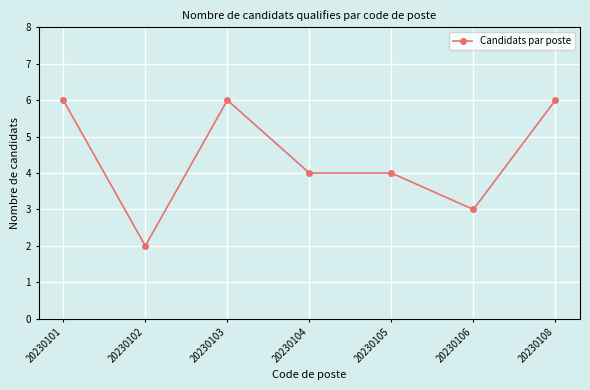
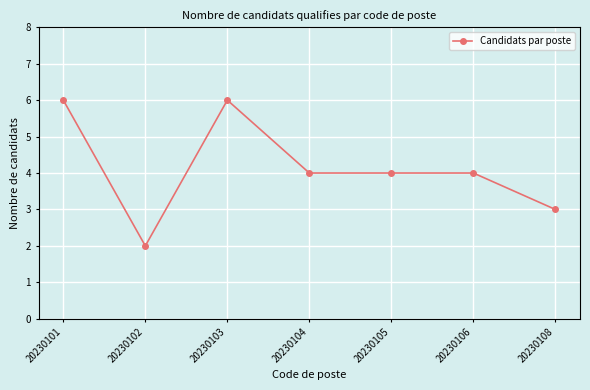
20230106: 3 -> 4
20230108: 6 -> 3
